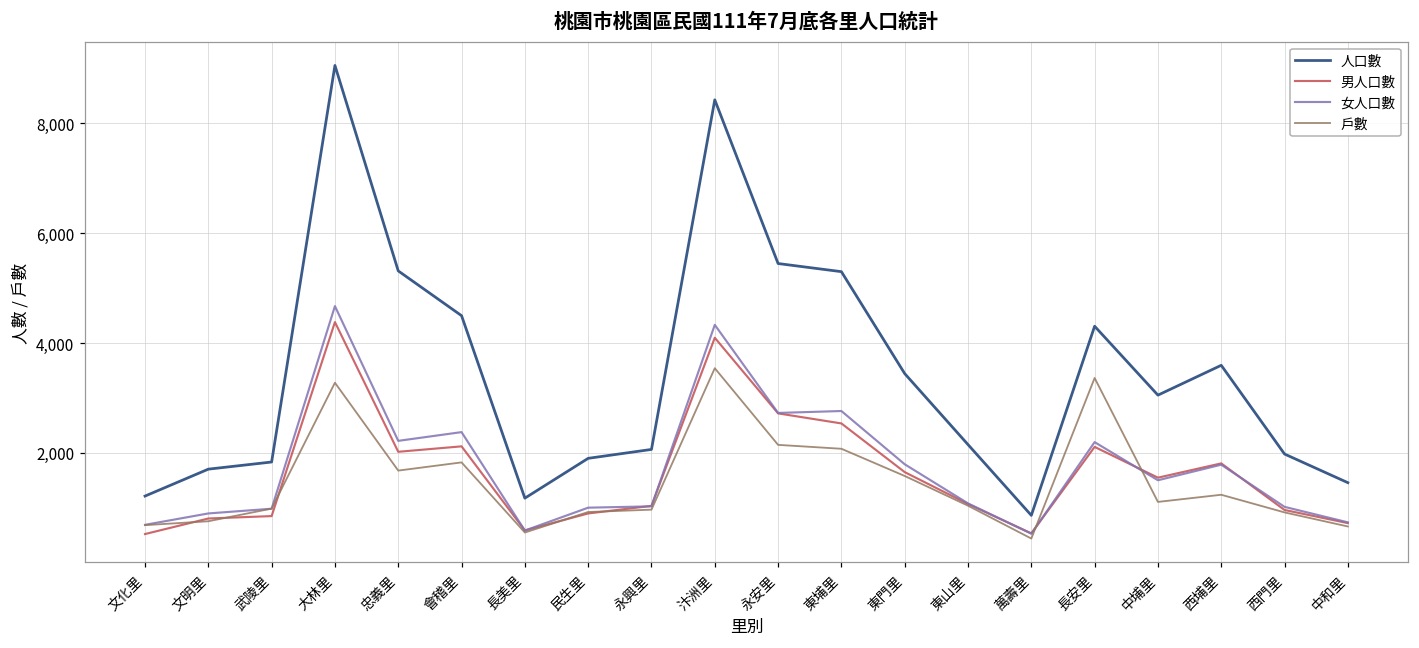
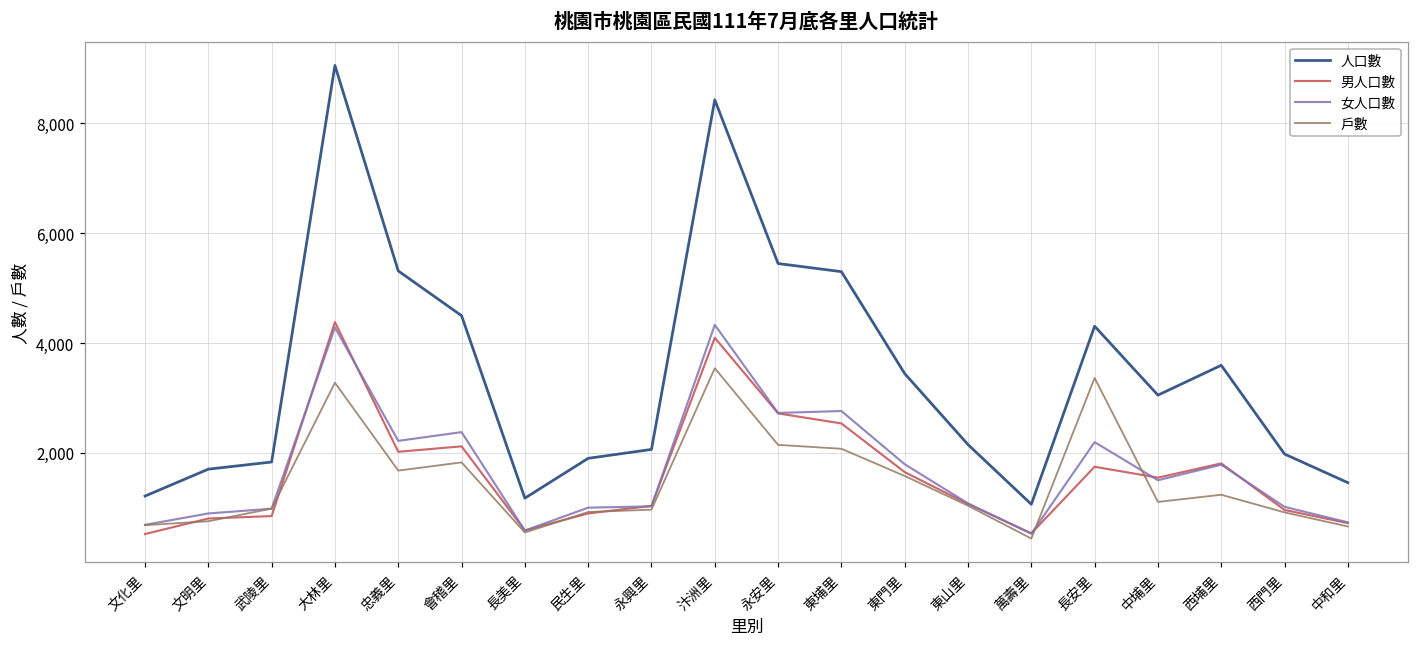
女人口數, 大林里: 4,700 -> 4,300
人口數, 萬壽里: 900 -> 1,100
男人口數, 長安里: 2,100 -> 1,700
